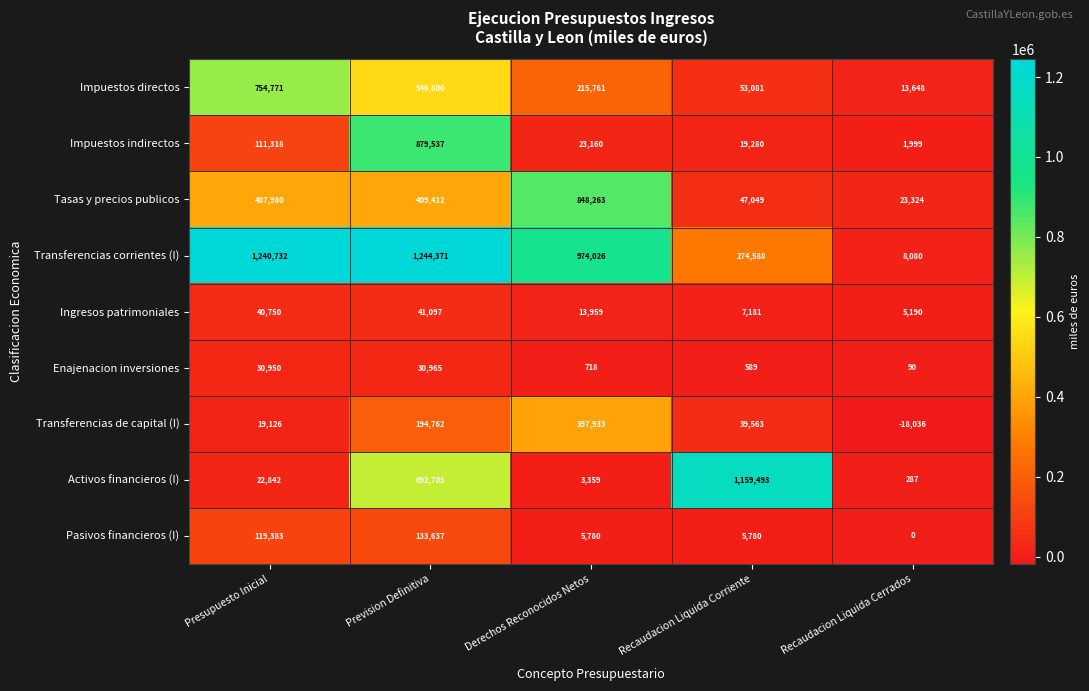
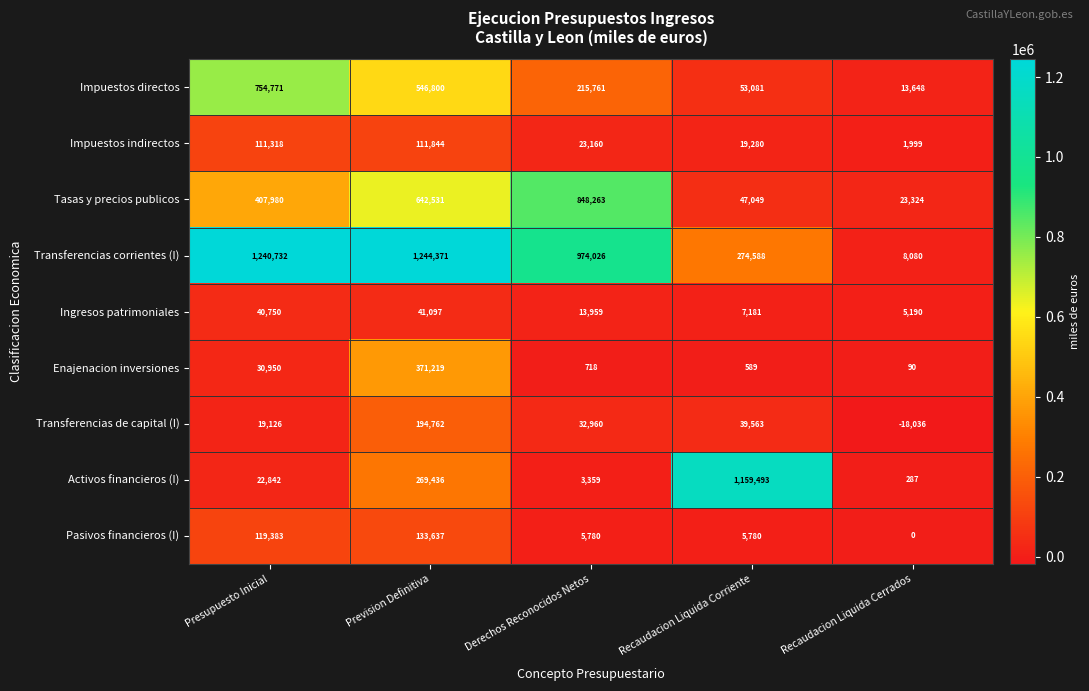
Impuestos indirectos, Prevision Definitiva: 879,537 -> 111,844
Tasas y precios publicos, Prevision Definitiva: 409,412 -> 642,531
Enajenacion inversiones, Prevision Definitiva: 30,965 -> 371,219
Transferencias de capital (I), Derechos Reconocidos Netos: 397,933 -> 32,960
Activos financieros (I), Prevision Definitiva: 692,705 -> 269,436
